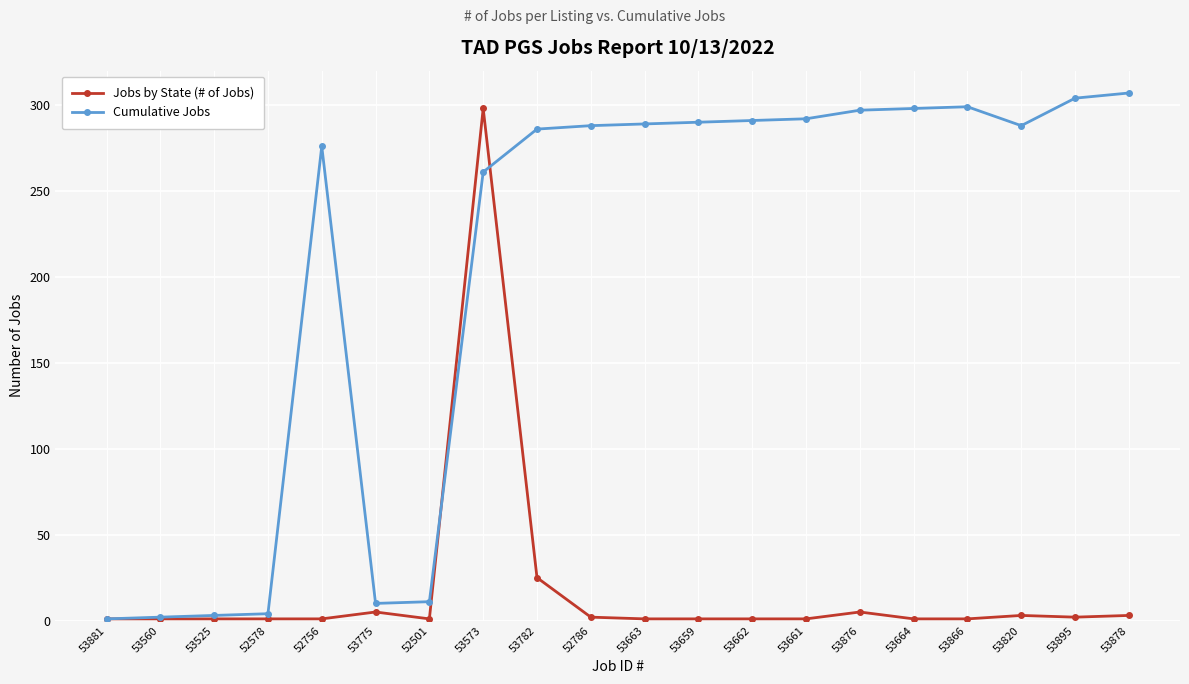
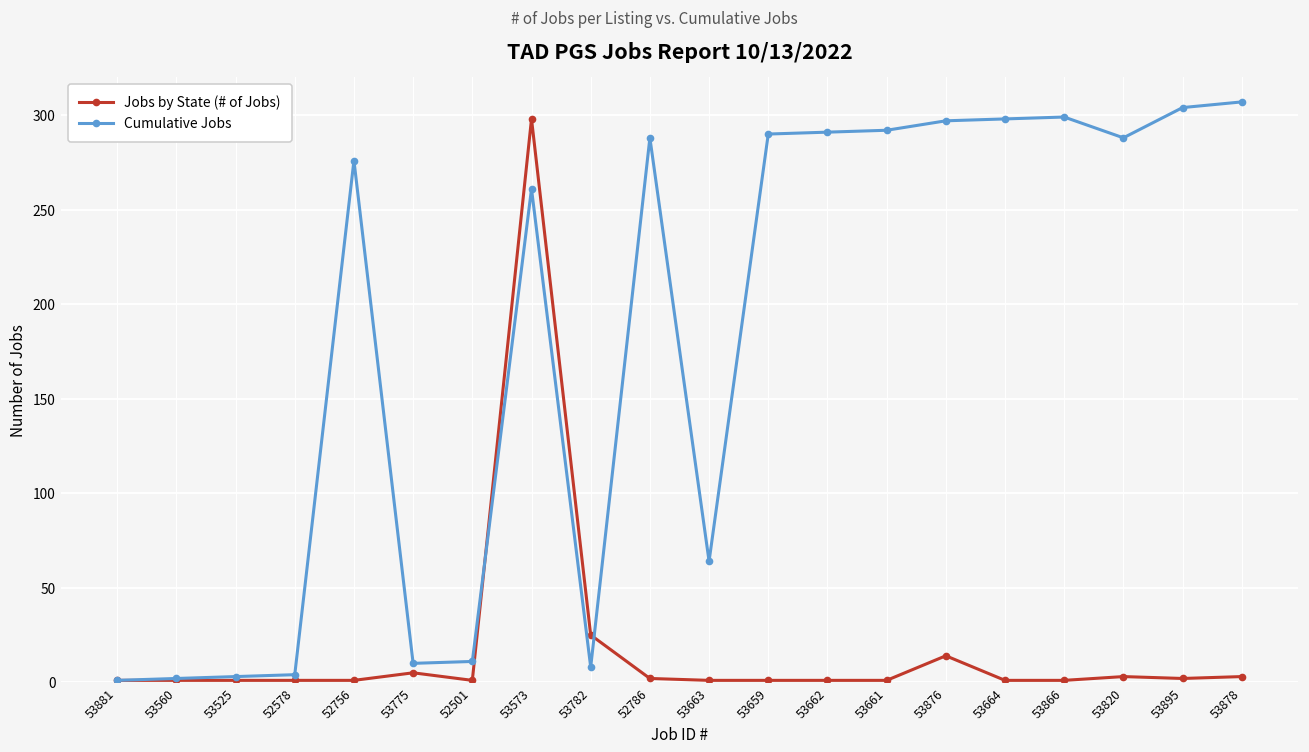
Cumulative Jobs, 53782: 286 -> 8
Cumulative Jobs, 53663: 289 -> 64
Jobs by State (# of Jobs), 53876: 5 -> 14
